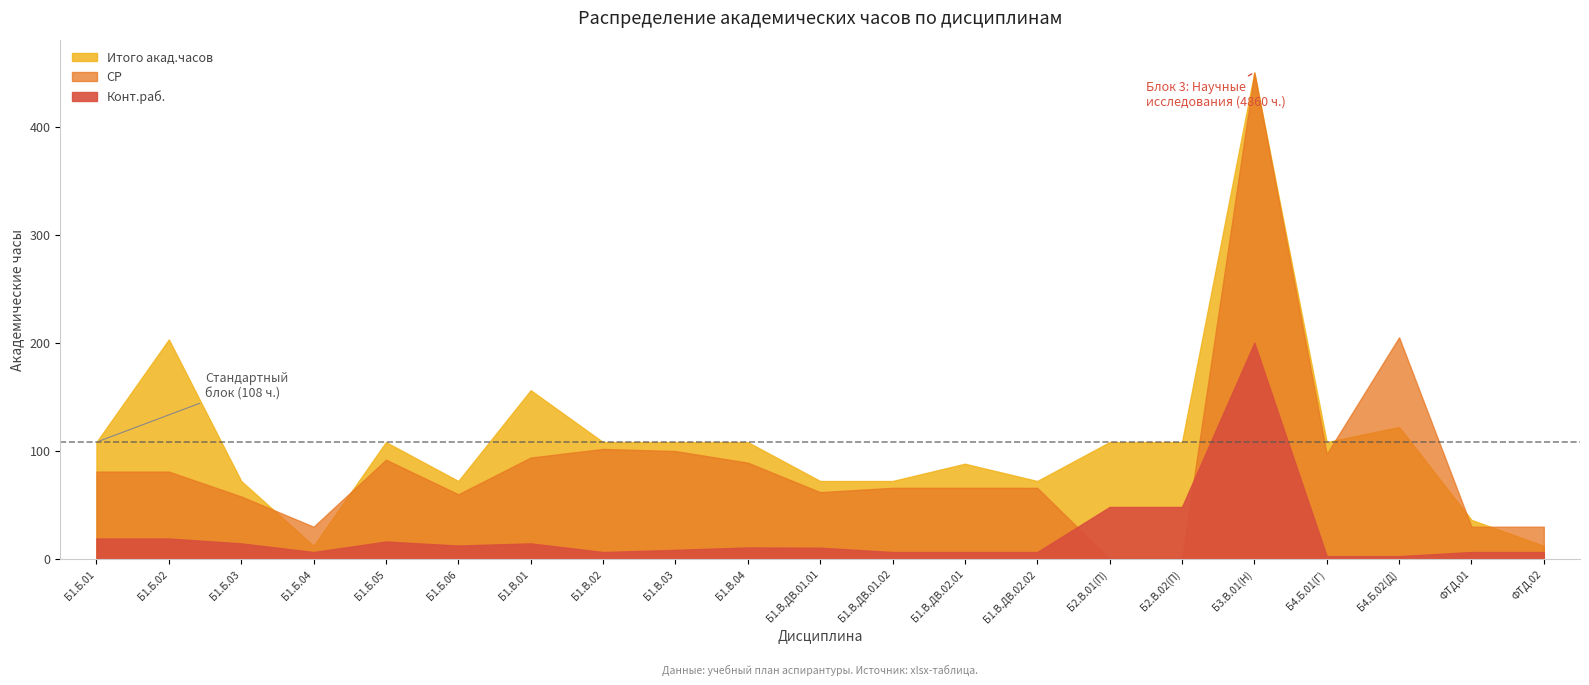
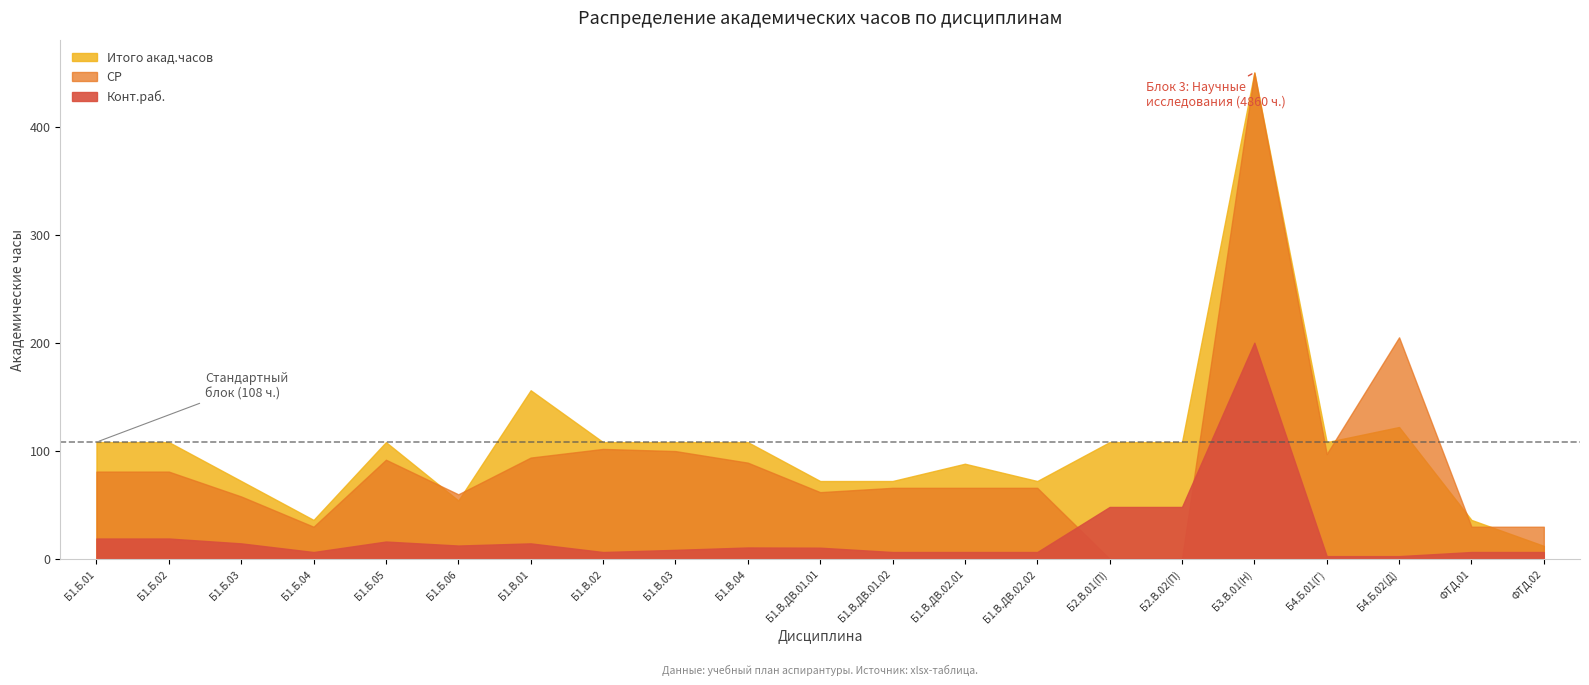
Итого акад.часов, Б1.Б.02: 203 -> 108
Итого акад.часов, Б1.Б.04: 12 -> 36
Итого акад.часов, Б1.Б.06: 72 -> 54
